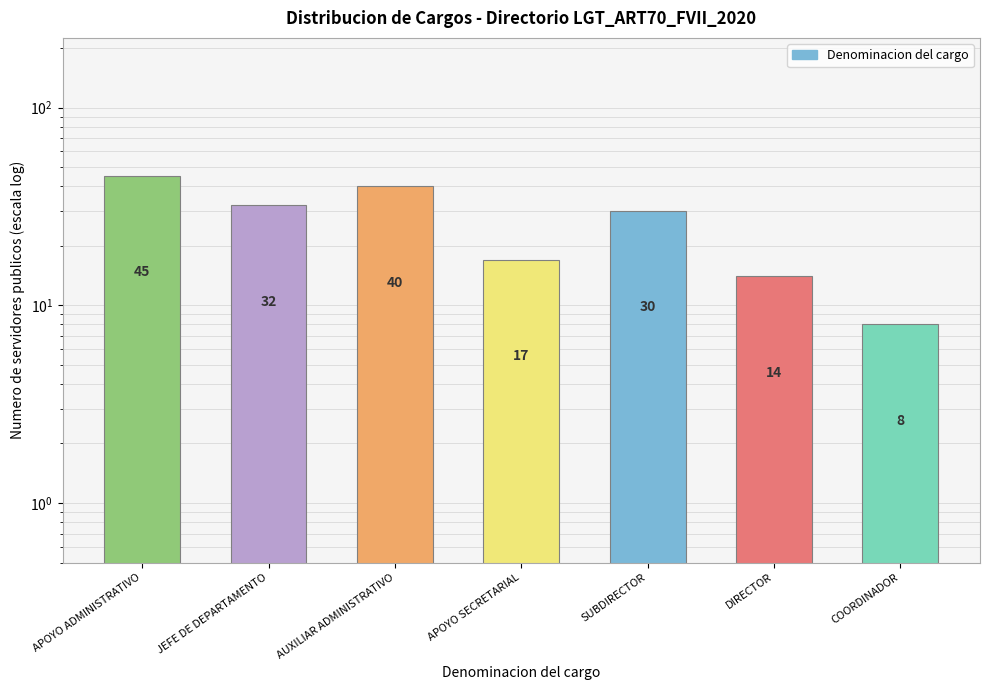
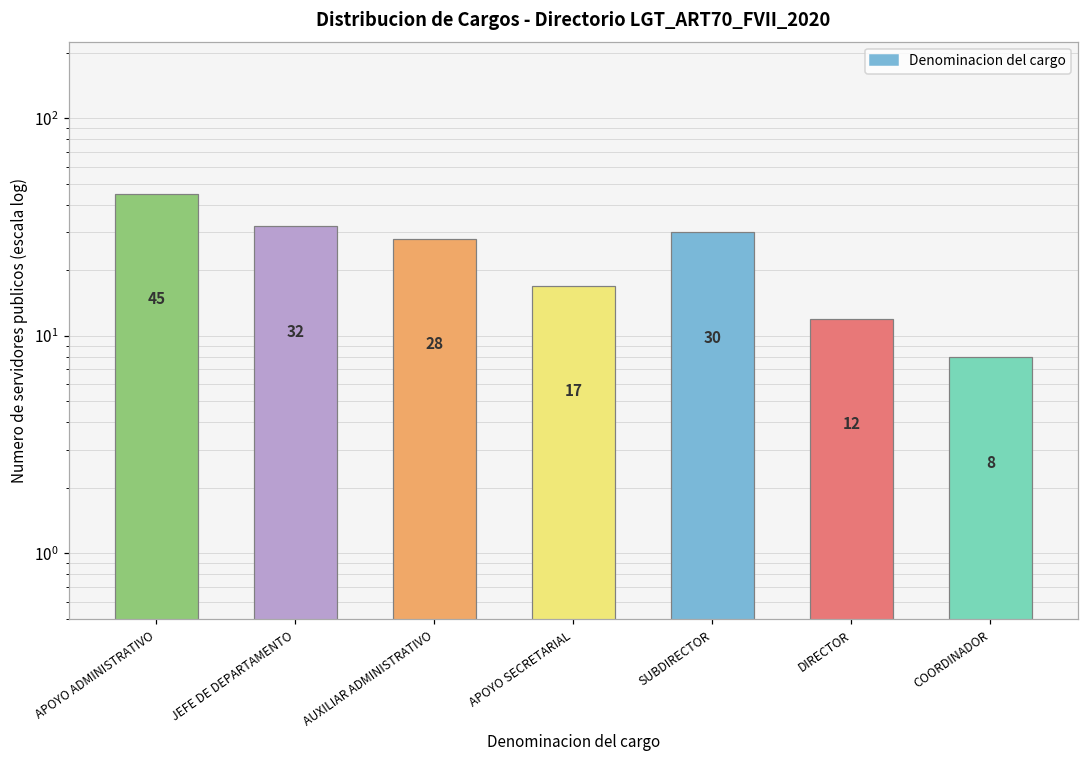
AUXILIAR ADMINISTRATIVO: 40 -> 28
DIRECTOR: 14 -> 12
